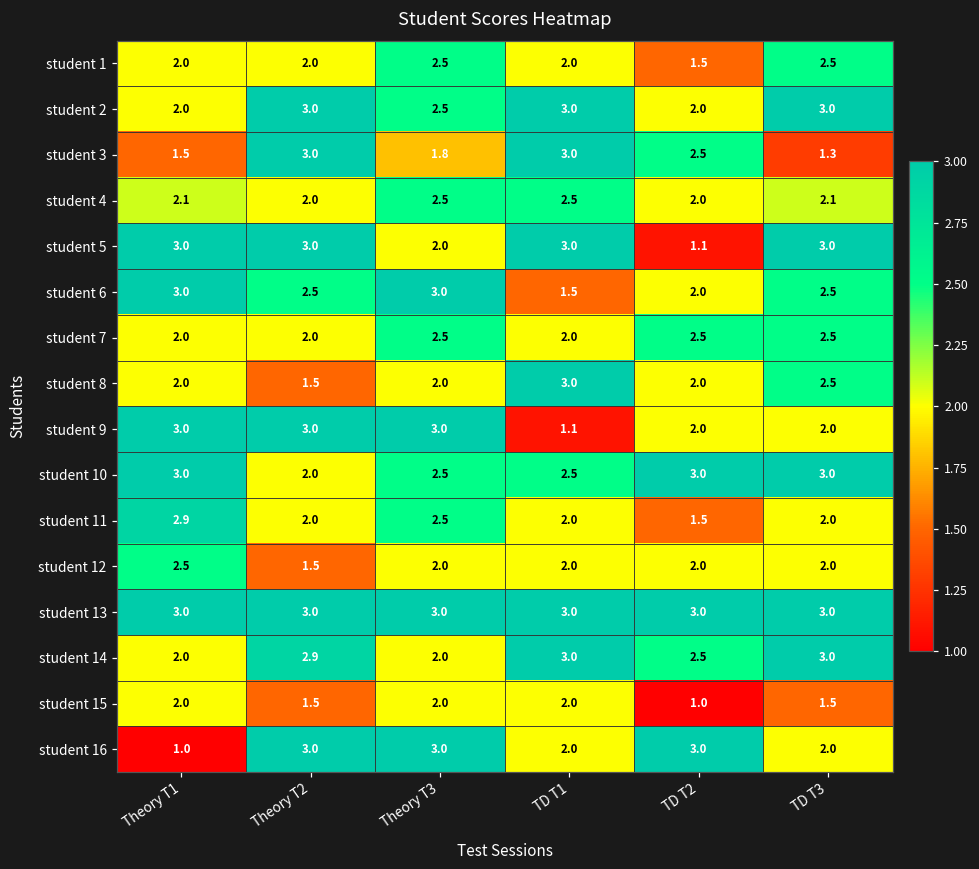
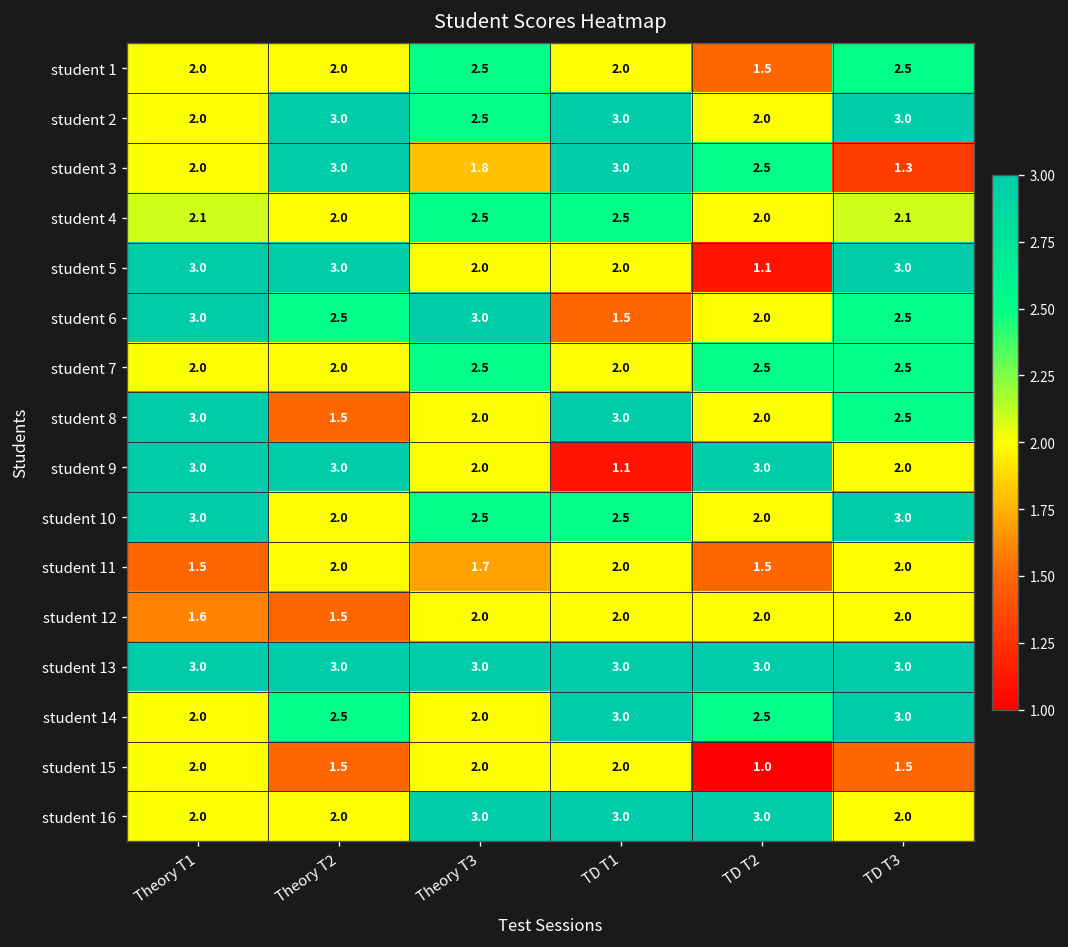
student 3, Theory T1: 1.5 -> 2.0
student 5, TD T1: 3.0 -> 2.0
student 8, Theory T1: 2.0 -> 3.0
student 9, Theory T3: 3.0 -> 2.0
student 9, TD T2: 2.0 -> 3.0
student 10, TD T2: 3.0 -> 2.0
student 11, Theory T1: 2.9 -> 1.5
student 11, Theory T3: 2.5 -> 1.7
student 12, Theory T1: 2.5 -> 1.6
student 14, Theory T2: 2.9 -> 2.5
student 16, Theory T1: 1.0 -> 2.0
student 16, Theory T2: 3.0 -> 2.0
student 16, TD T1: 2.0 -> 3.0
